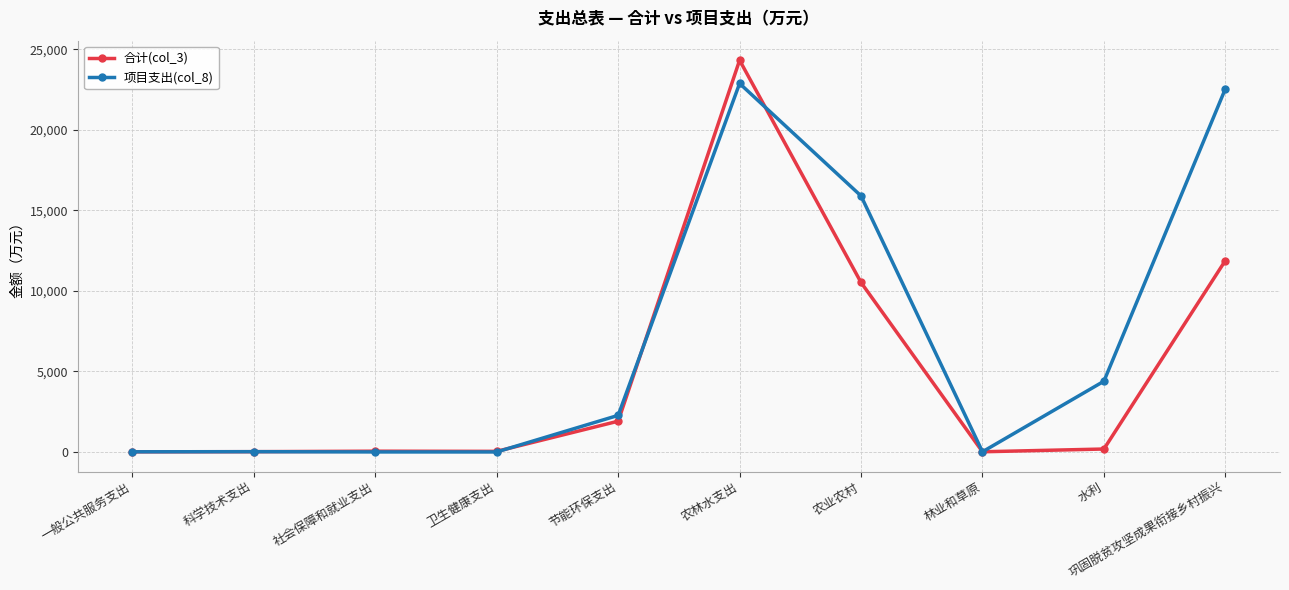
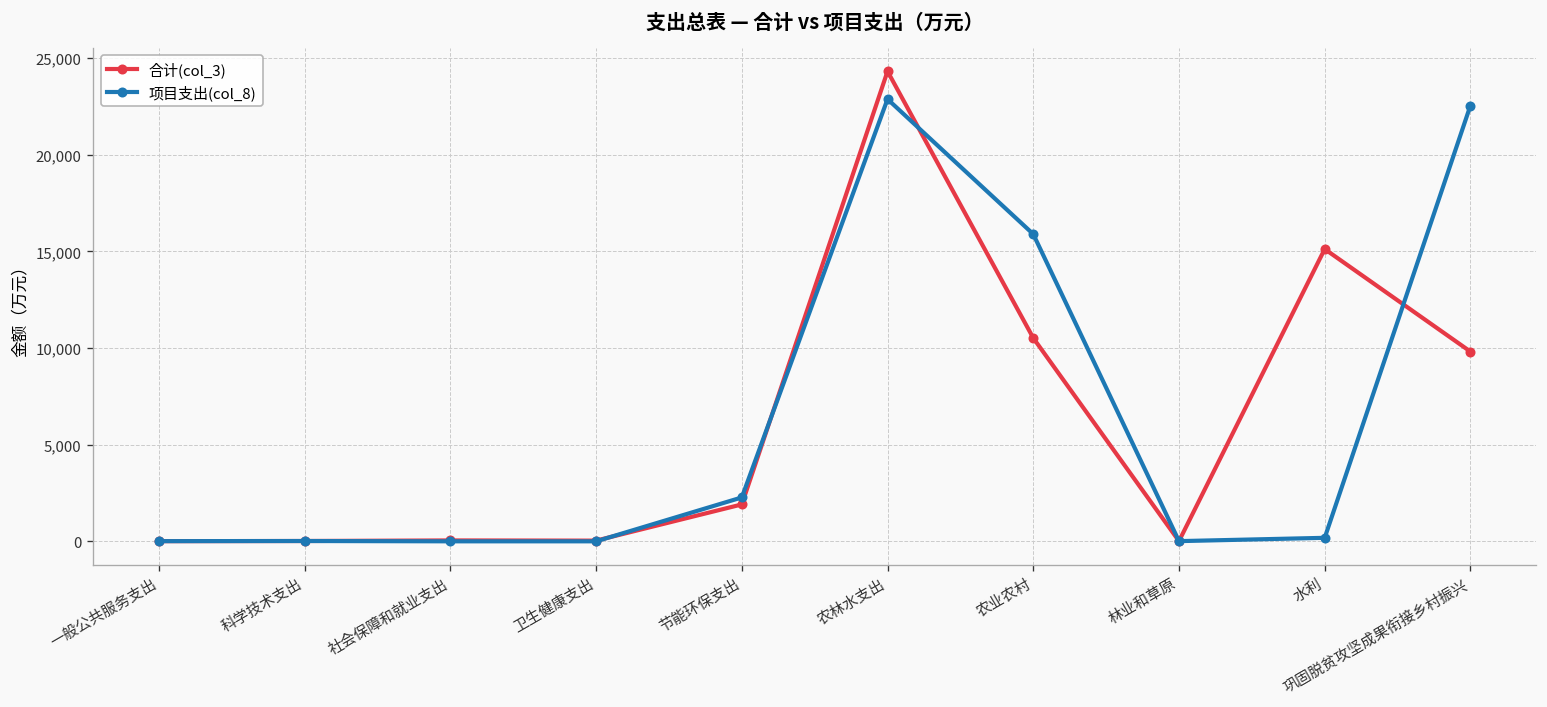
合计(col_3), 水利: 200 -> 15,100
项目支出(col_8), 水利: 4,400 -> 200
合计(col_3), 巩固脱贫攻坚成果衔接乡村振兴: 11,900 -> 9,800
